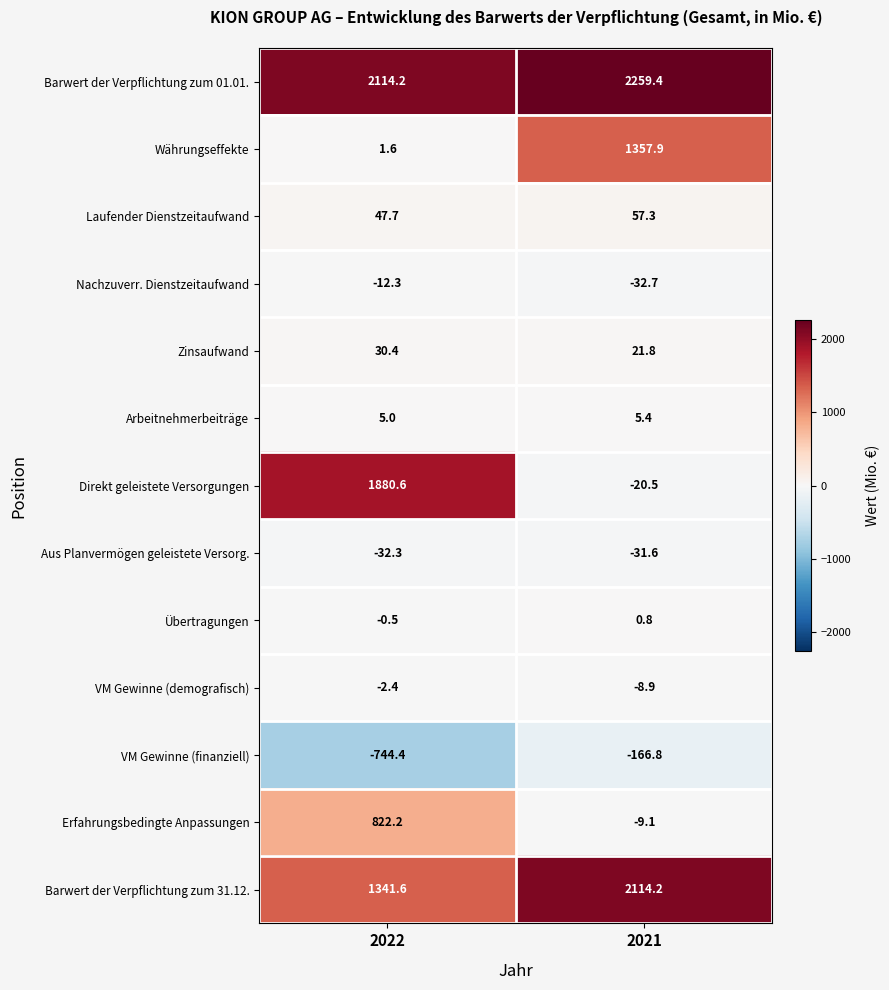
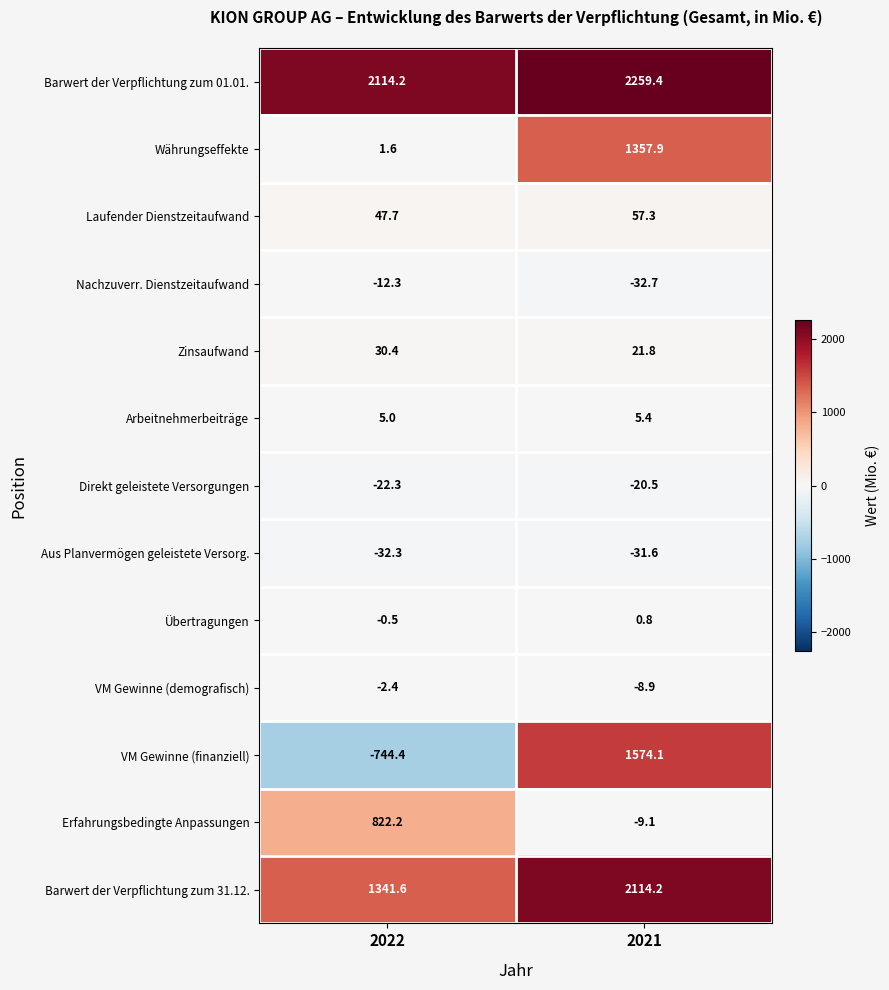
Direkt geleistete Versorgungen, 2022: 1880.6 -> -22.3
VM Gewinne (finanziell), 2021: -166.8 -> 1574.1
